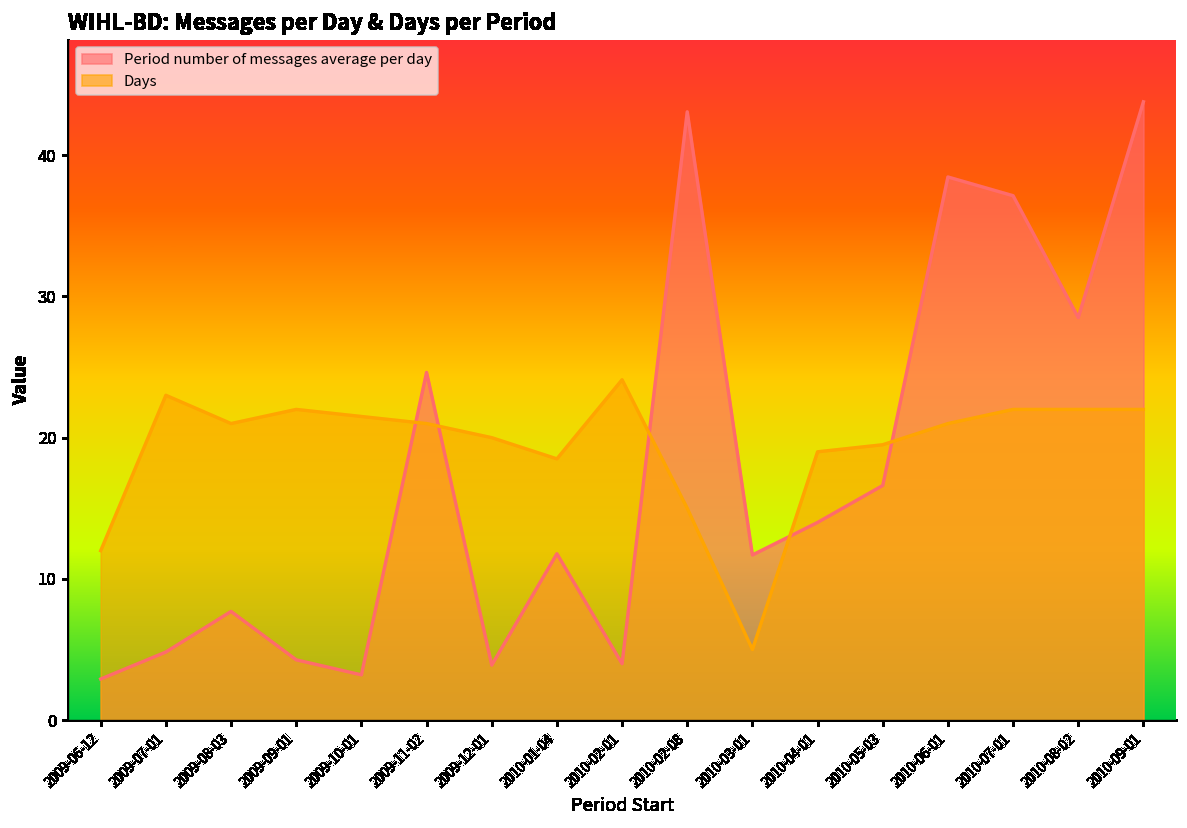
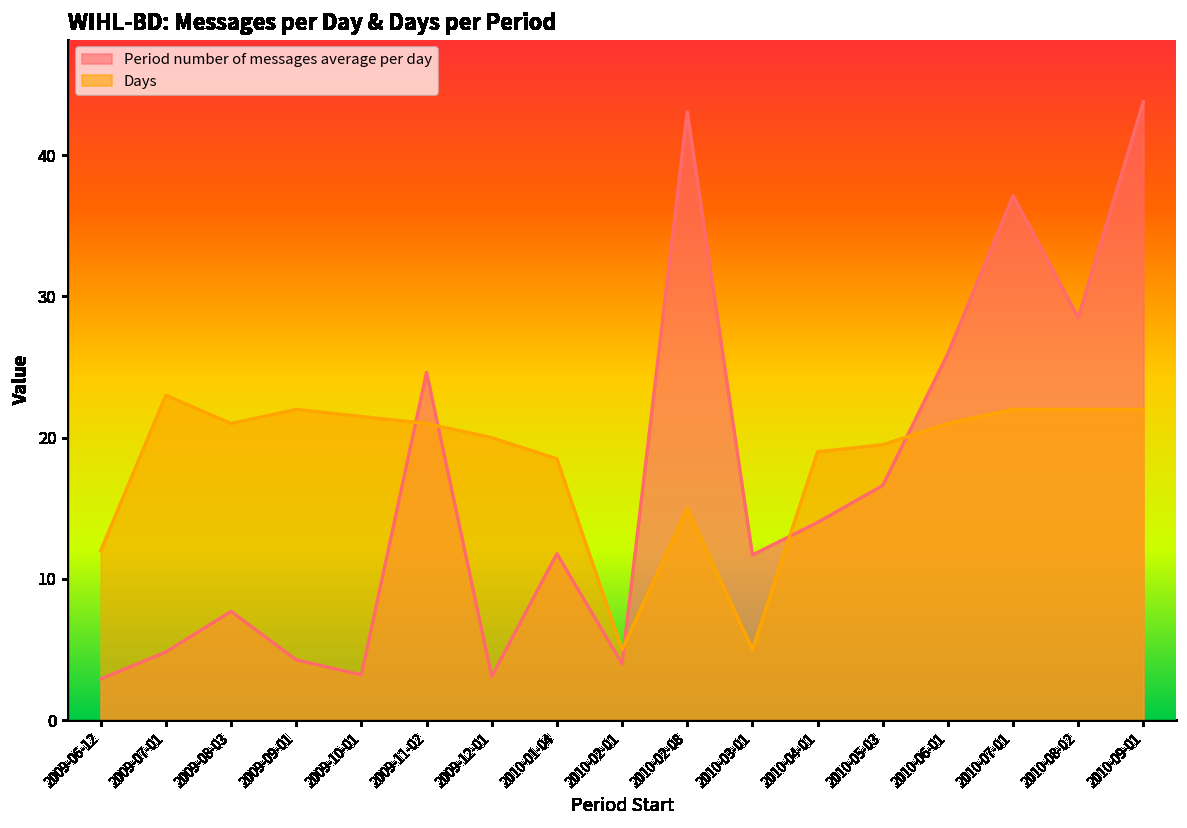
Period number of messages average per day, 2009-12-01: 3.9 -> 3.1
Days, 2010-02-01: 24.1 -> 5.0
Period number of messages average per day, 2010-06-01: 38.5 -> 26.0
